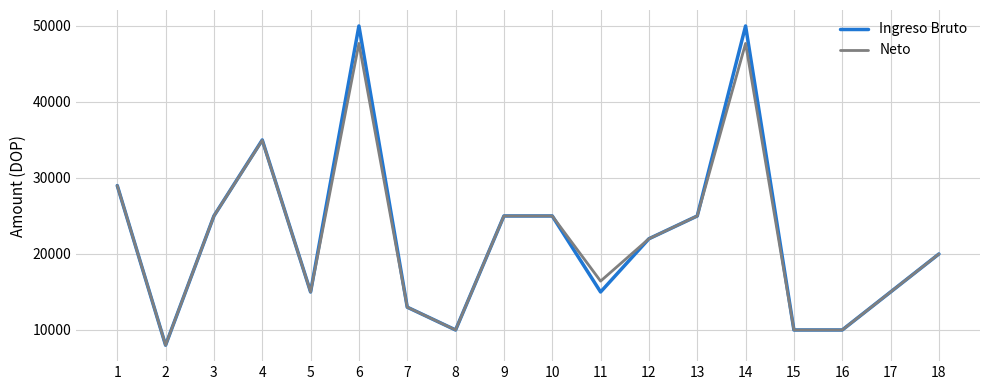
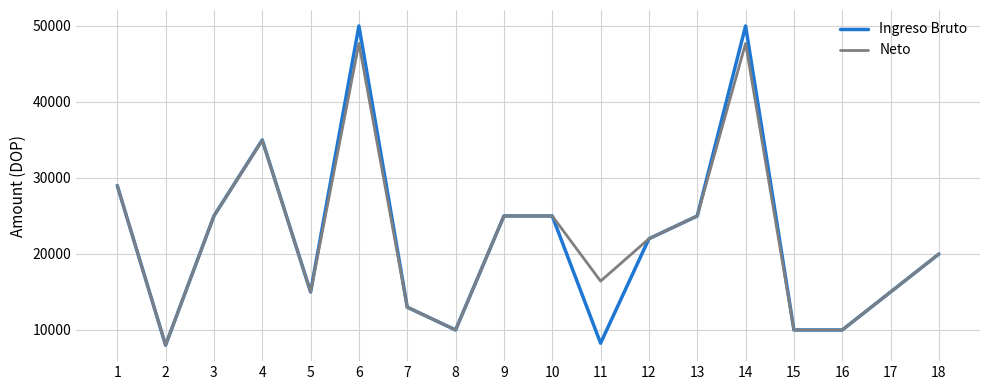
Ingreso Bruto, 11: 15000 -> 8000
